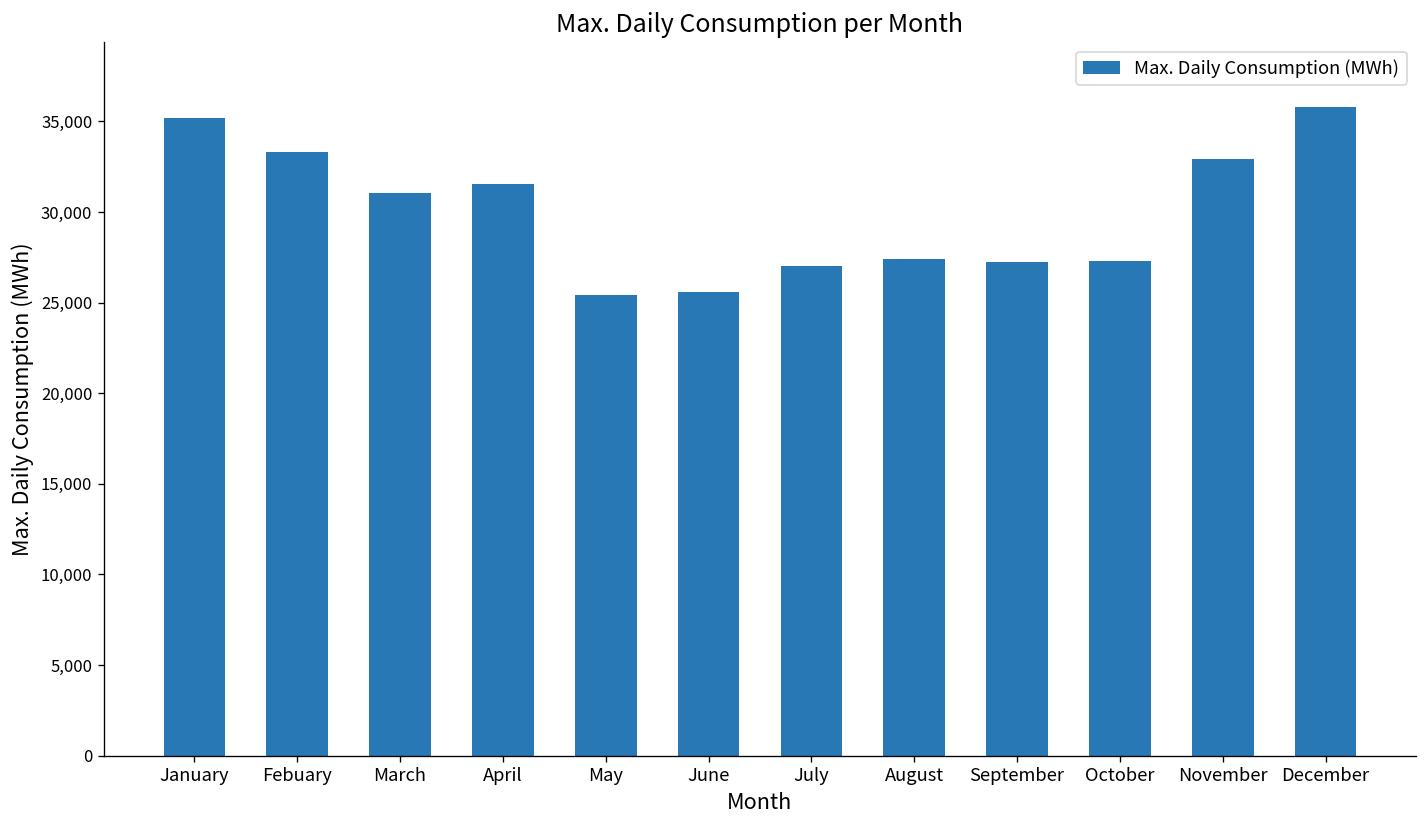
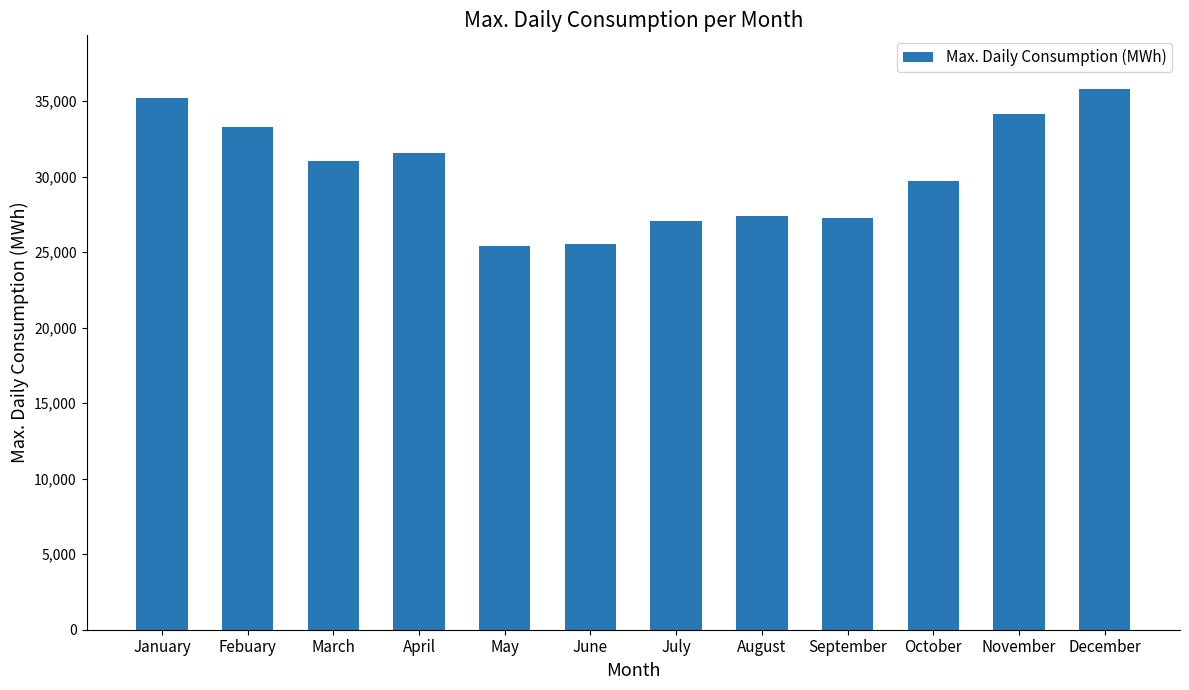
October: 27,300 -> 29,700
November: 32,900 -> 34,100
